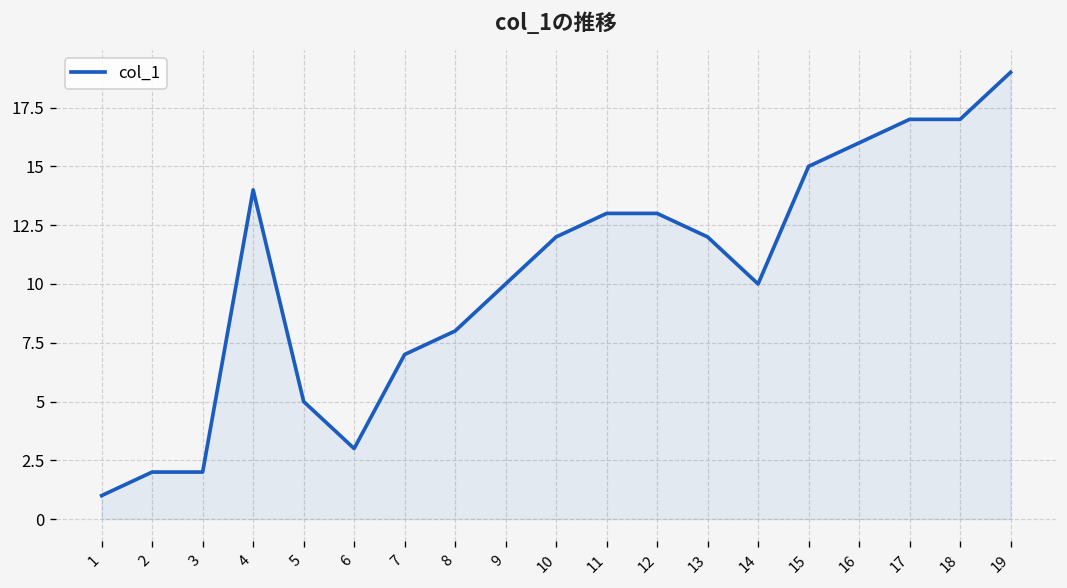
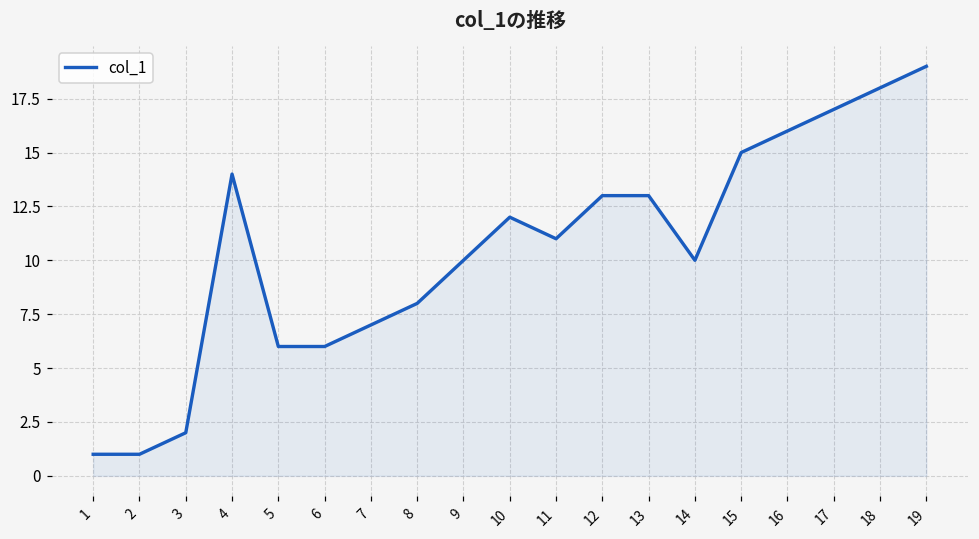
2: 2 -> 1
5: 5 -> 6
6: 3 -> 6
11: 13 -> 11
13: 12 -> 13
18: 17 -> 18
